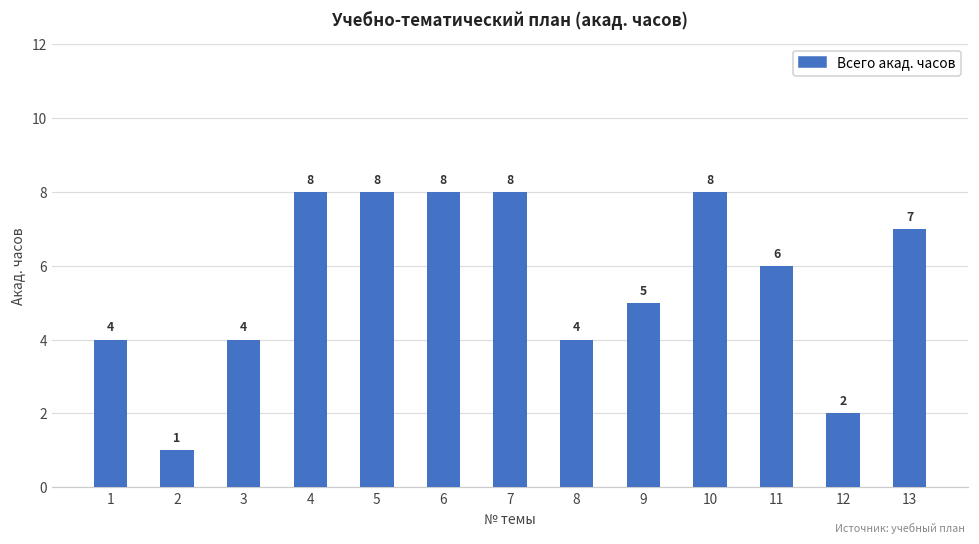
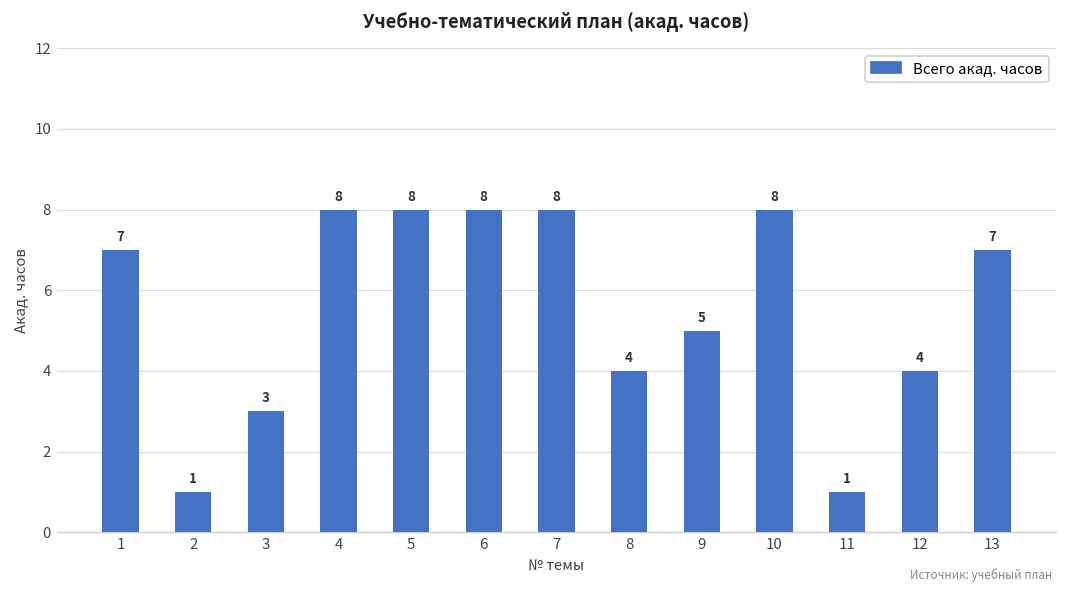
1: 4 -> 7
3: 4 -> 3
11: 6 -> 1
12: 2 -> 4
